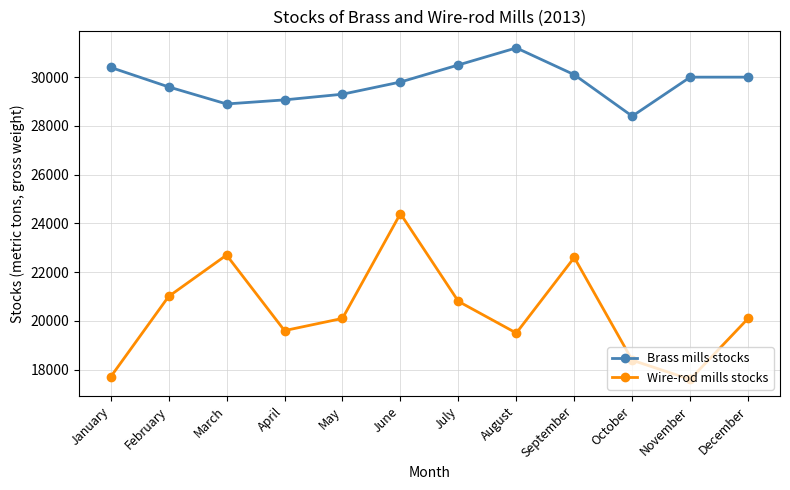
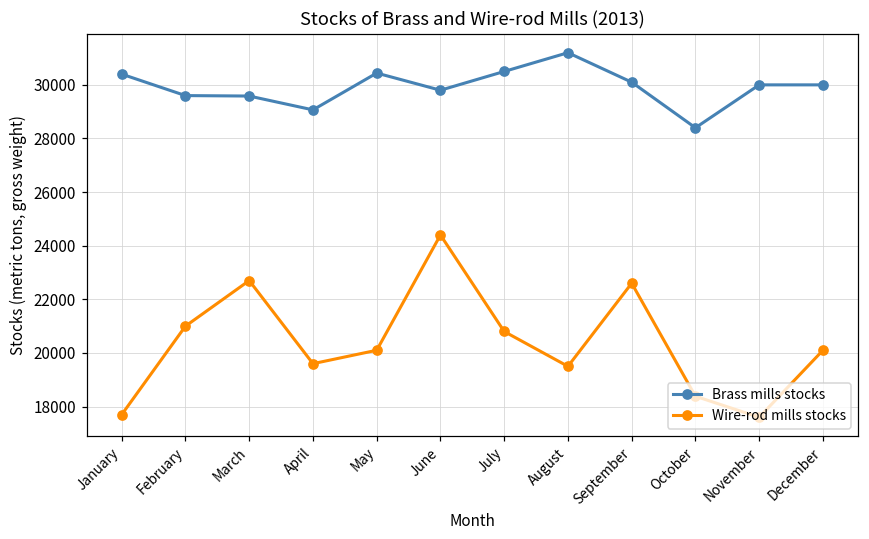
Brass mills stocks, March: 28900 -> 29600
Brass mills stocks, May: 29300 -> 30400
